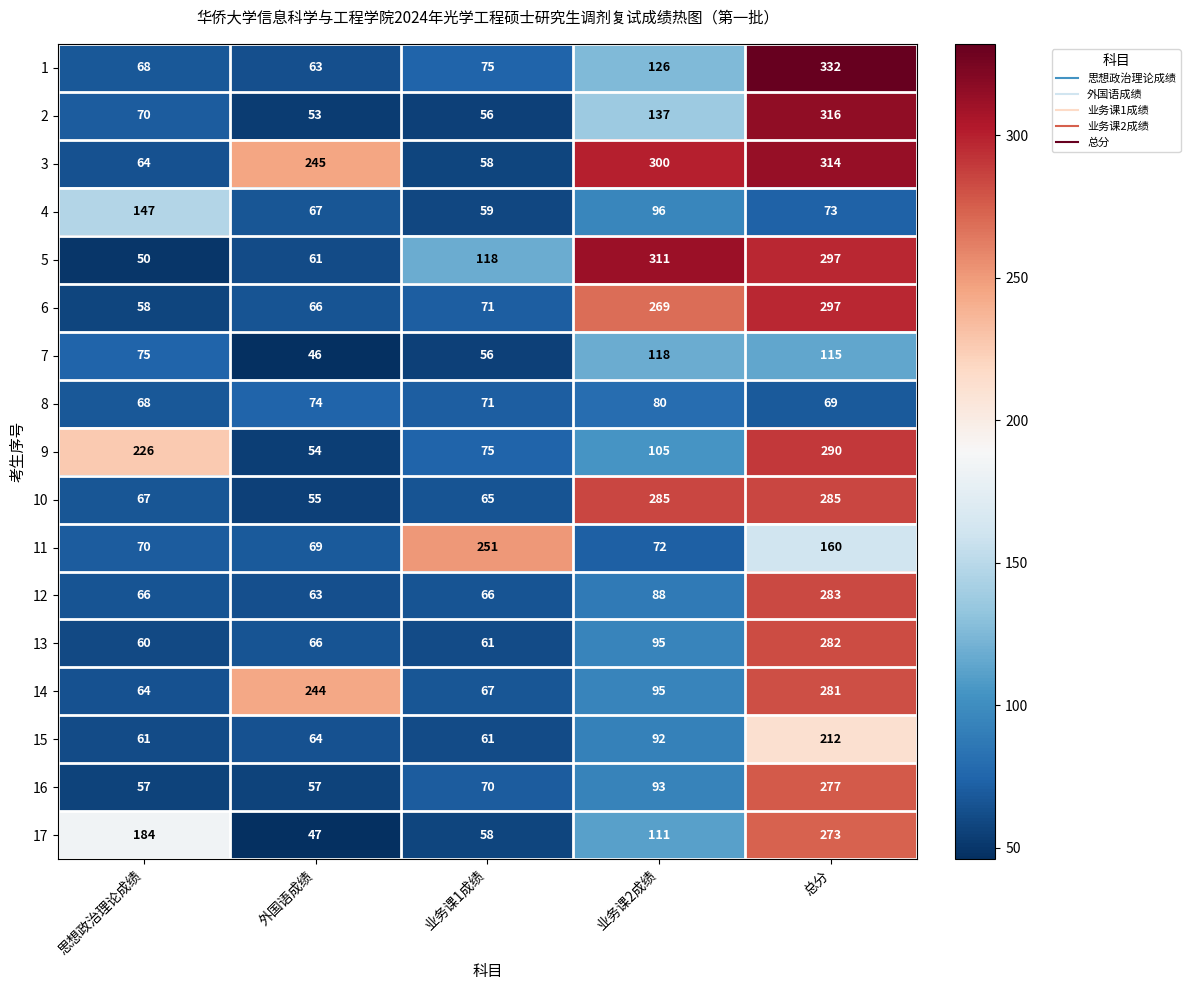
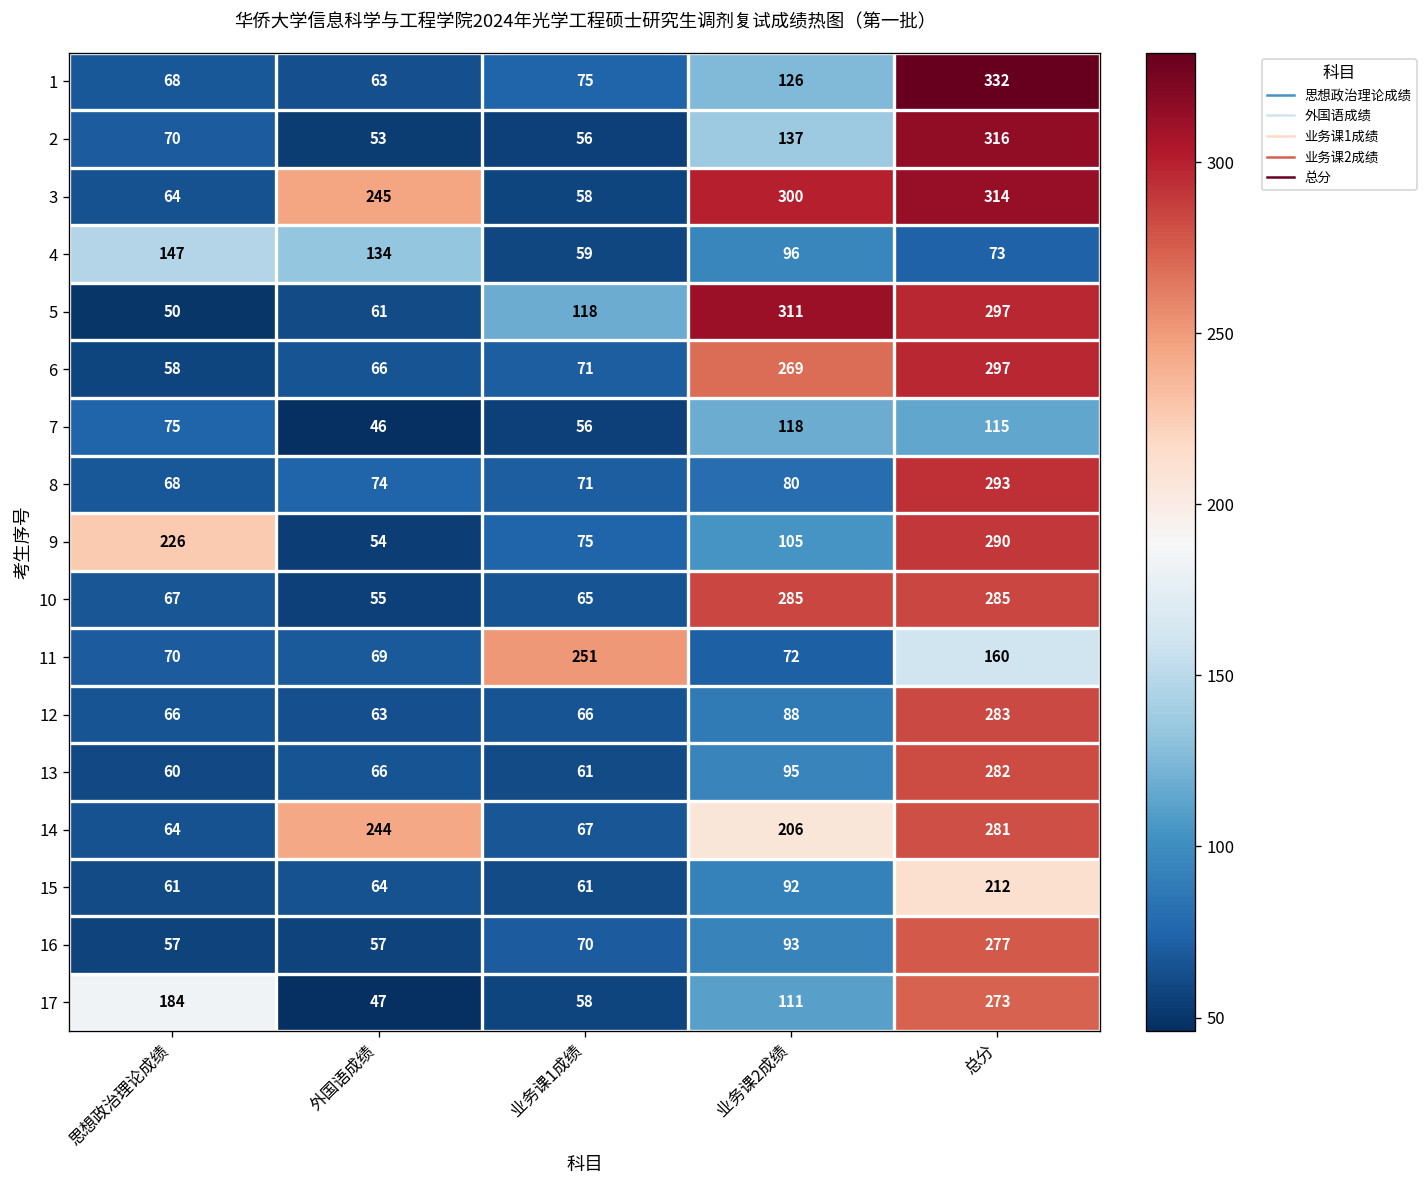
4, 外国语成绩: 67 -> 134
8, 总分: 69 -> 293
14, 业务课2成绩: 95 -> 206
